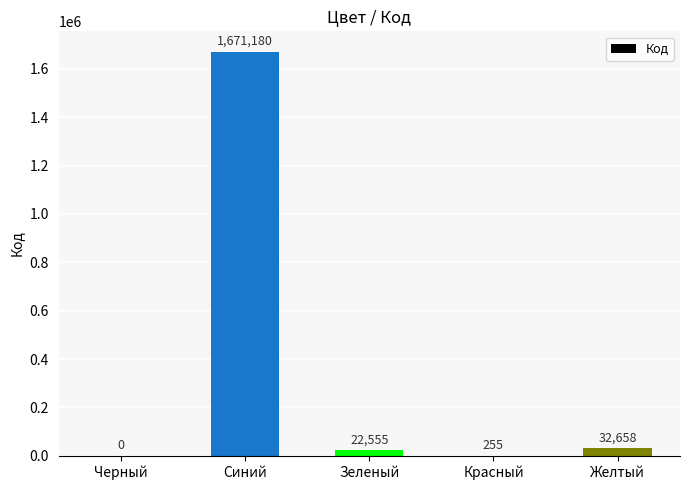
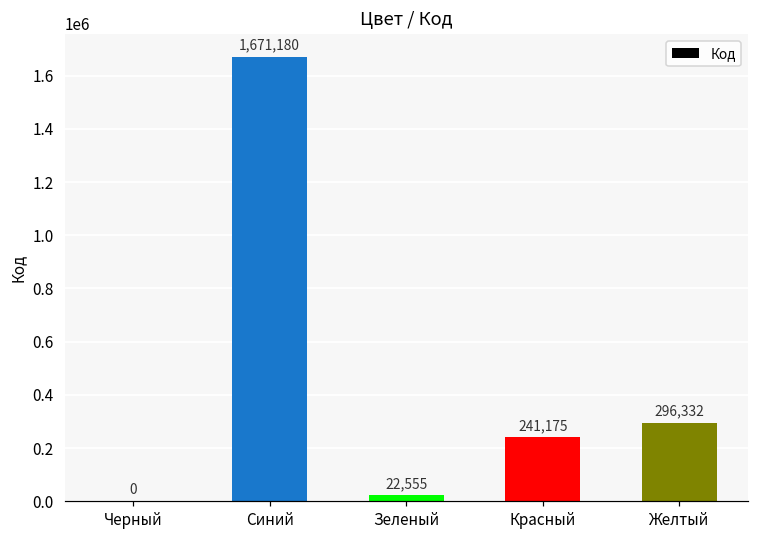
Красный: 255 -> 241,175
Желтый: 32,658 -> 296,332
